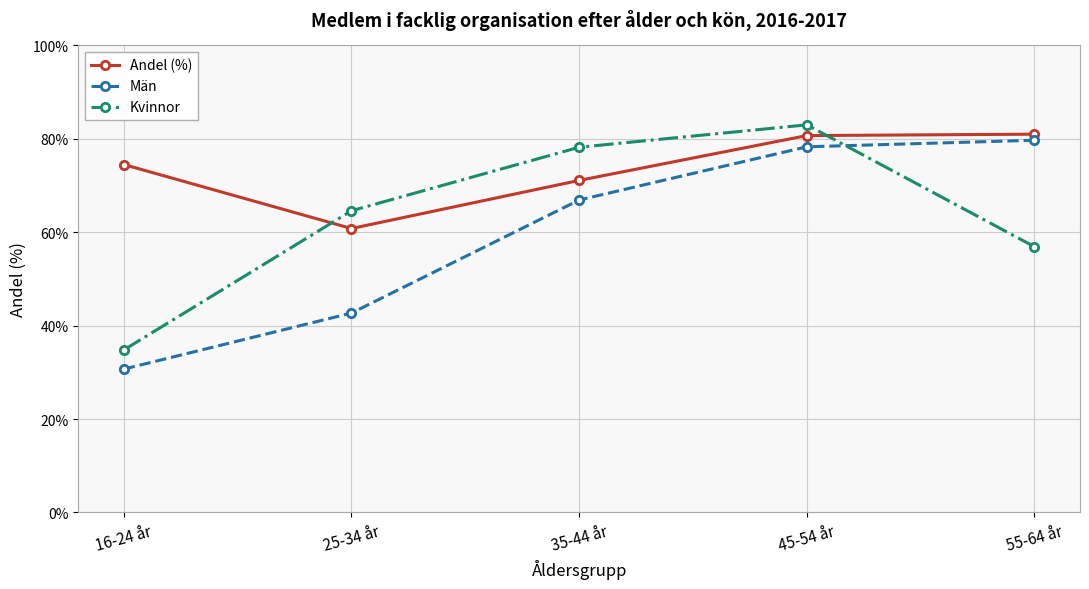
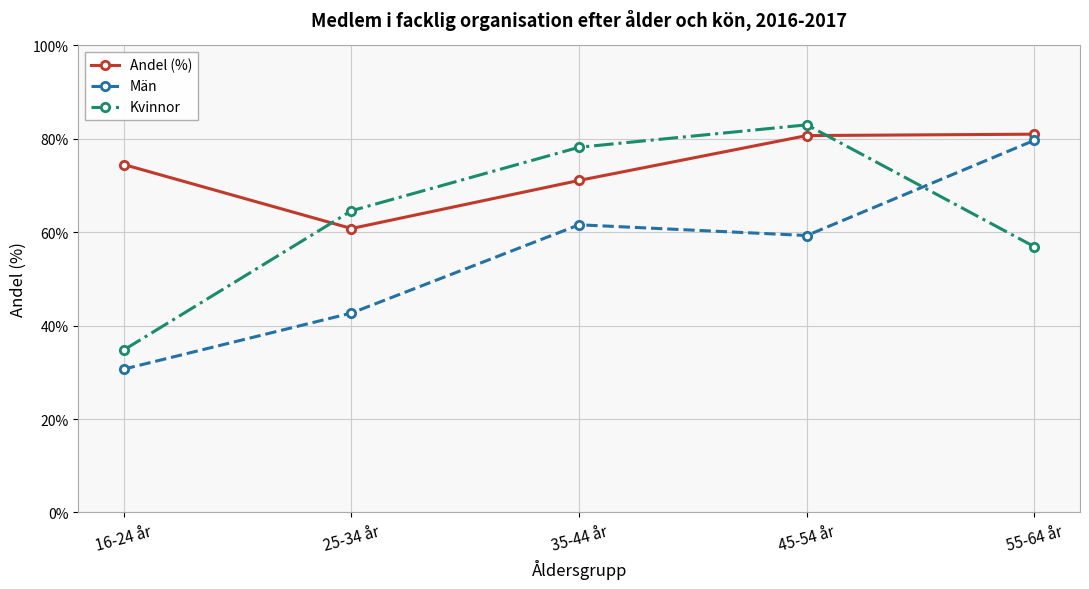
Män, 35-44 år: 67% -> 62%
Män, 45-54 år: 78% -> 59%
